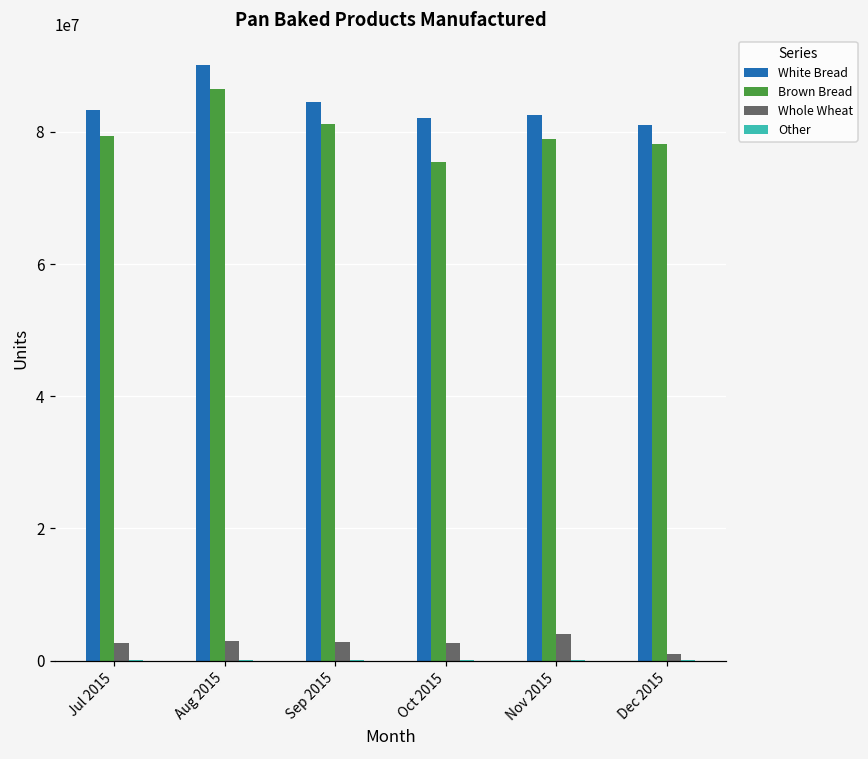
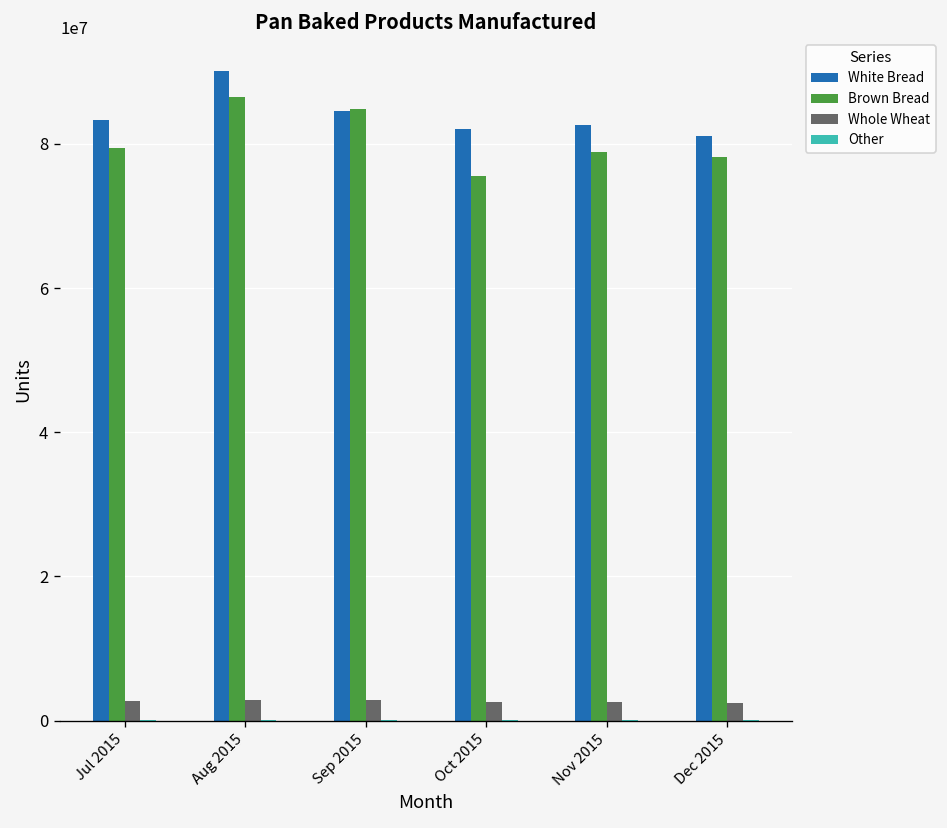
Brown Bread, Sep 2015: 81000000 -> 85000000
Whole Wheat, Nov 2015: 4000000 -> 3000000
Whole Wheat, Dec 2015: 1000000 -> 2000000
